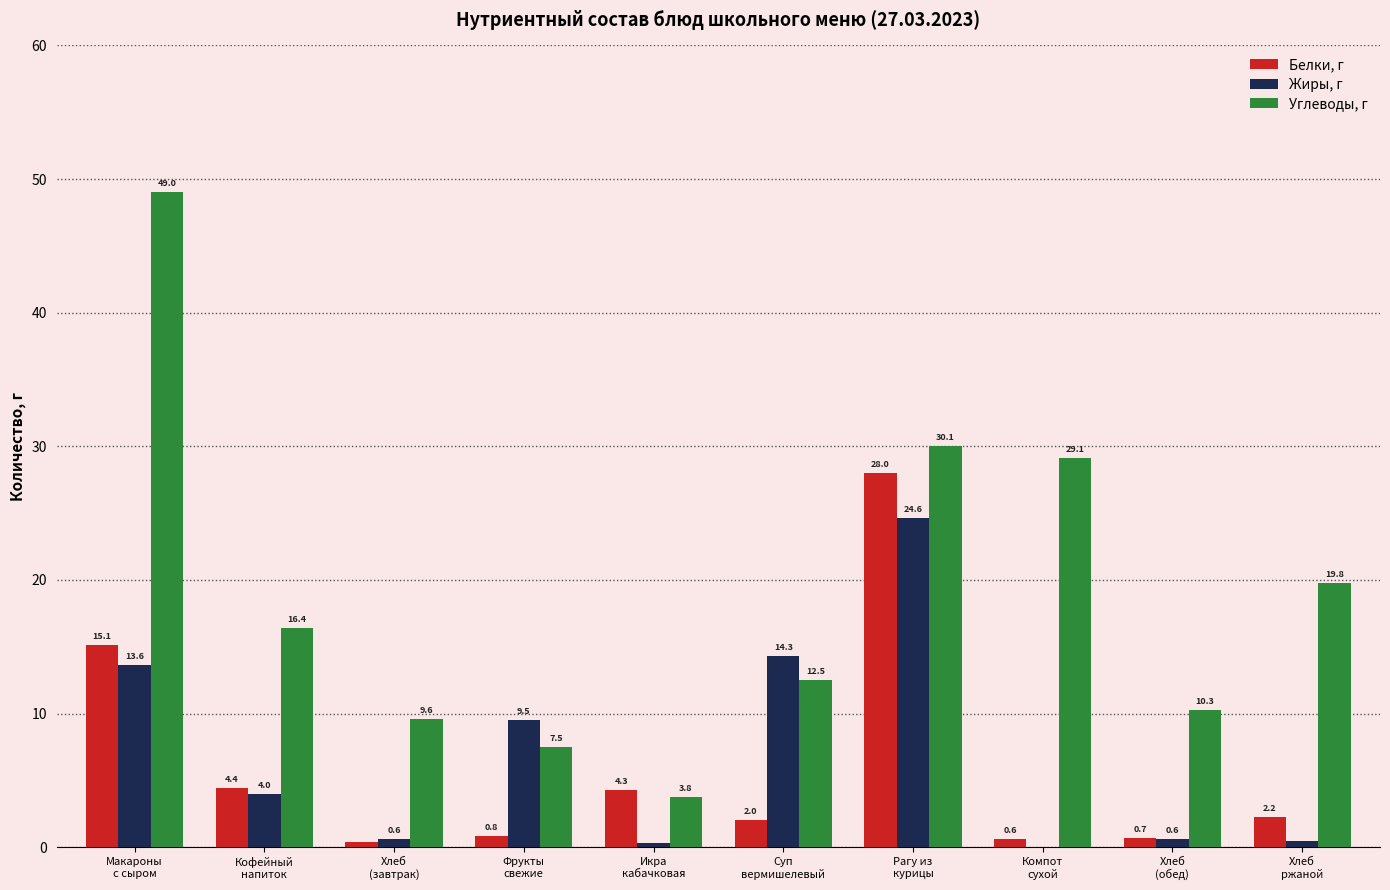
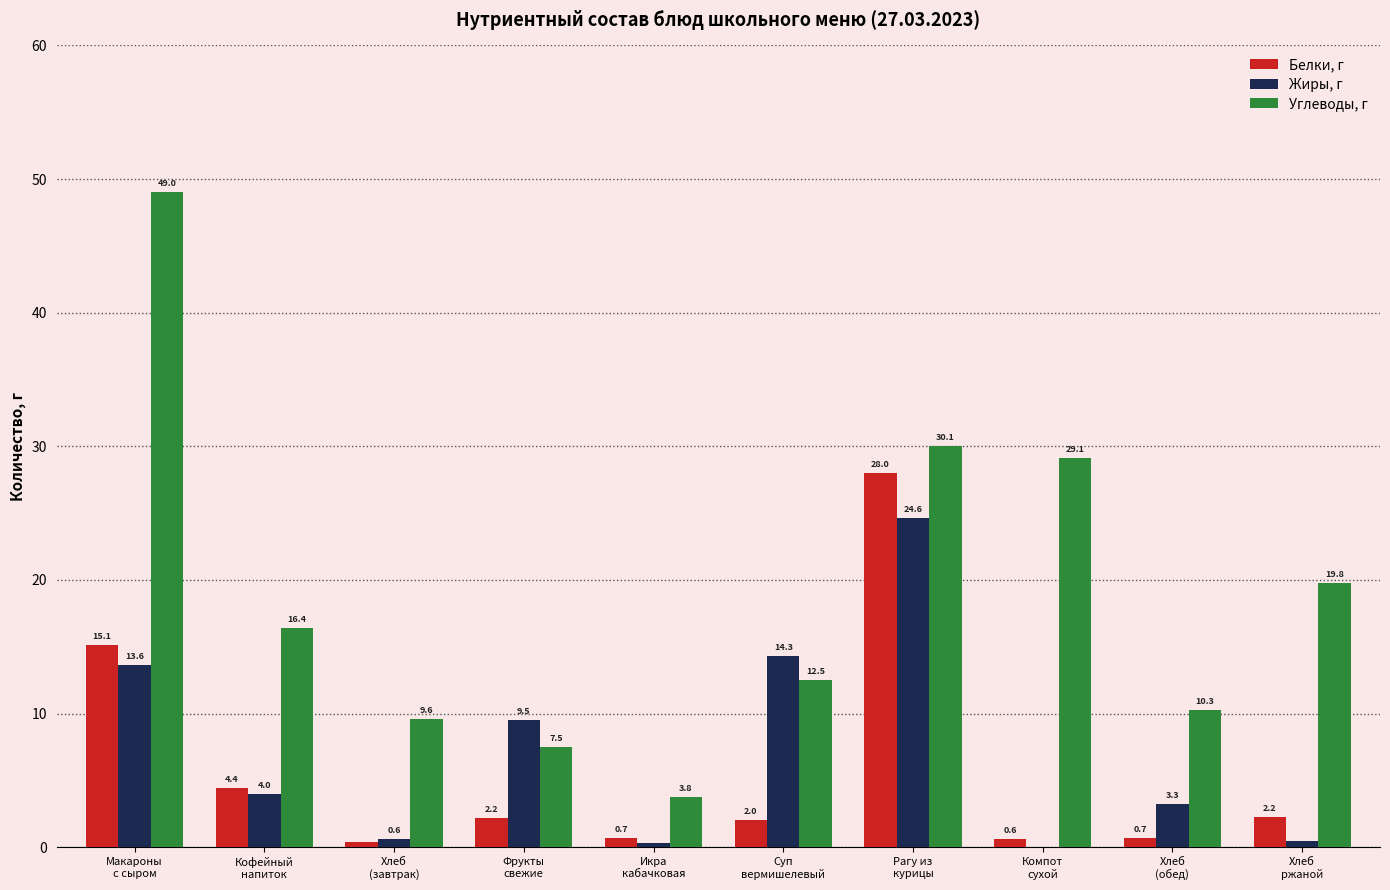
Белки, г, Фрукты свежие: 0.8 -> 2.2
Белки, г, Икра кабачковая: 4.3 -> 0.7
Жиры, г, Хлеб (обед): 0.6 -> 3.3
